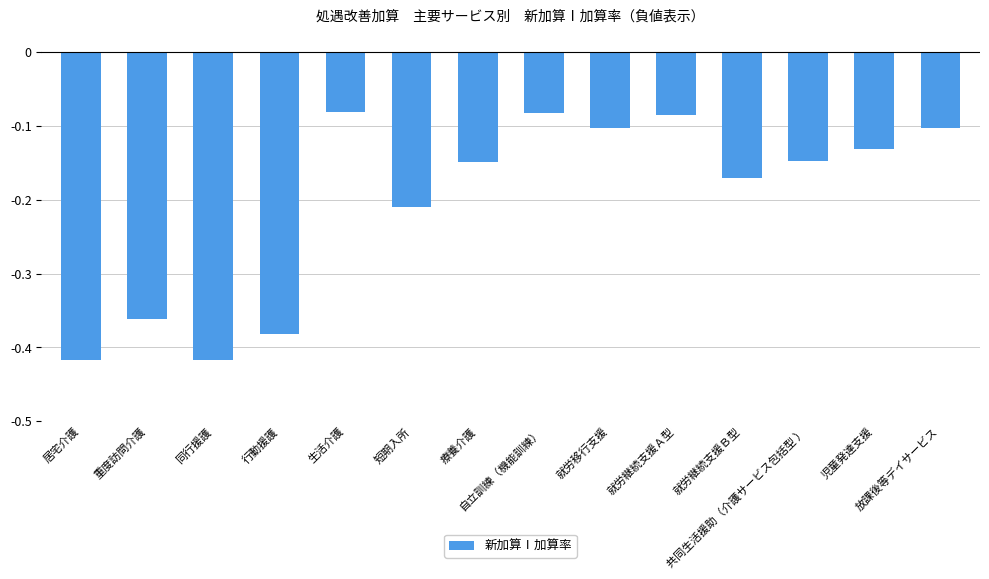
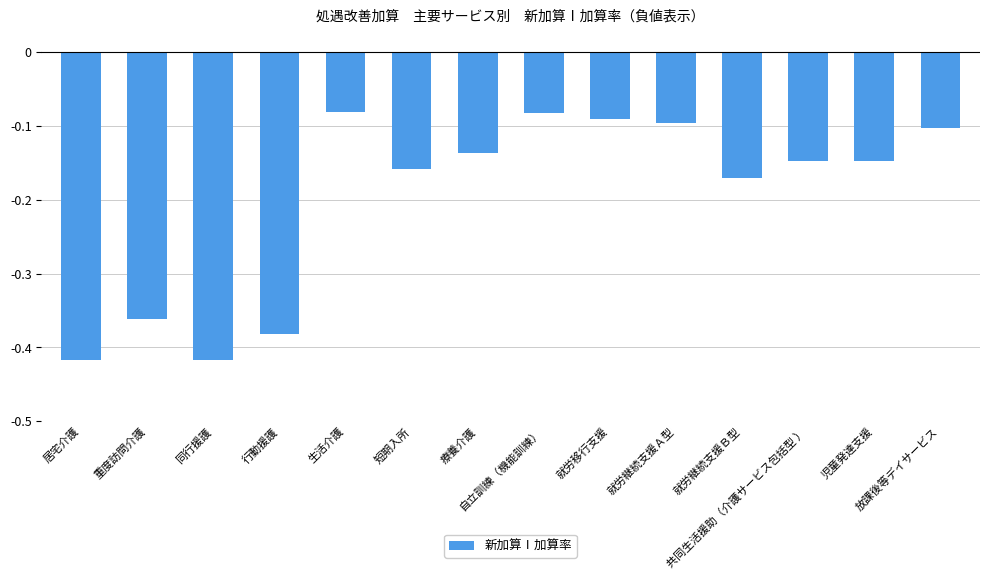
短期入所: -0.21 -> -0.16
療養介護: -0.15 -> -0.14
就労移行支援: -0.10 -> -0.09
就労継続支援Ａ型: -0.09 -> -0.10
児童発達支援: -0.13 -> -0.15
